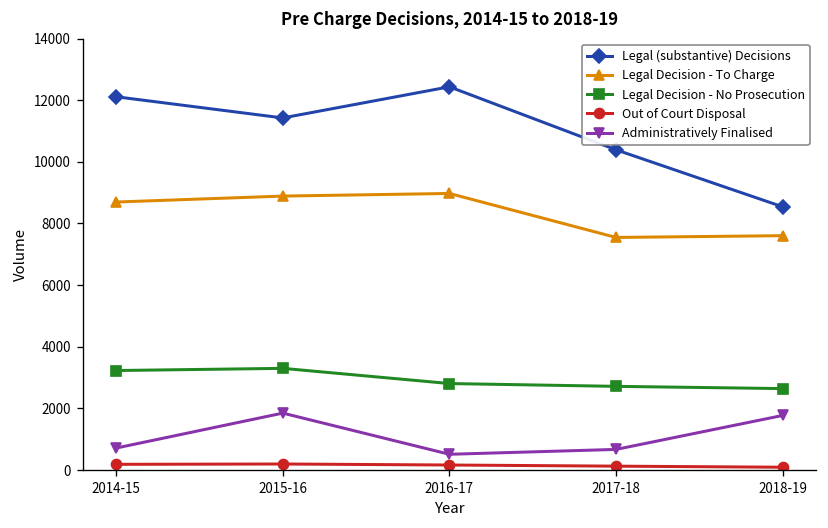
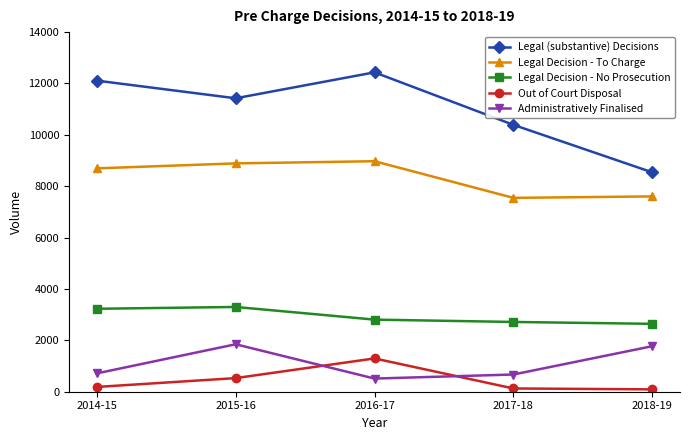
Out of Court Disposal, 2015-16: 200 -> 500
Out of Court Disposal, 2016-17: 200 -> 1300
